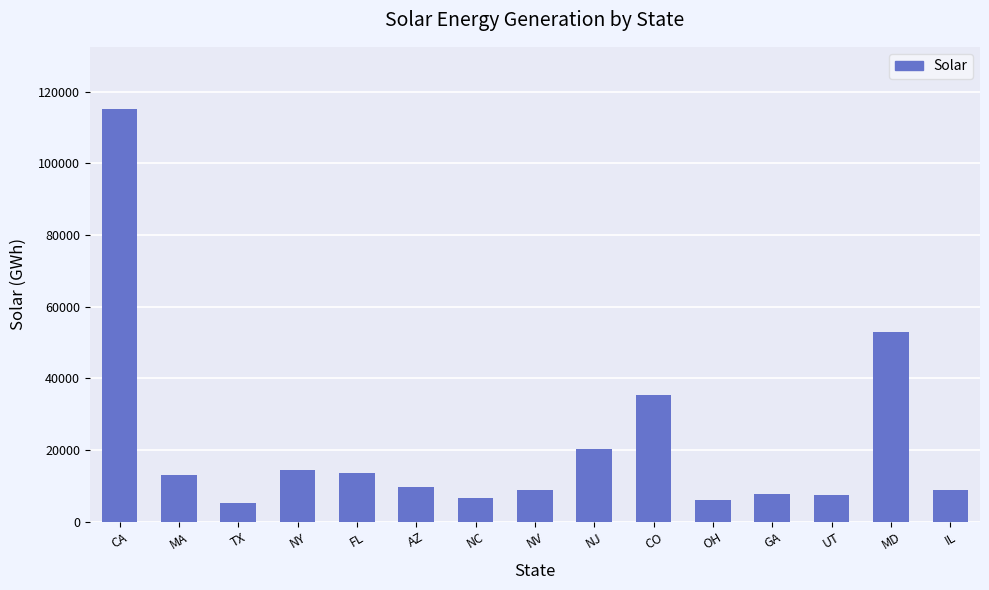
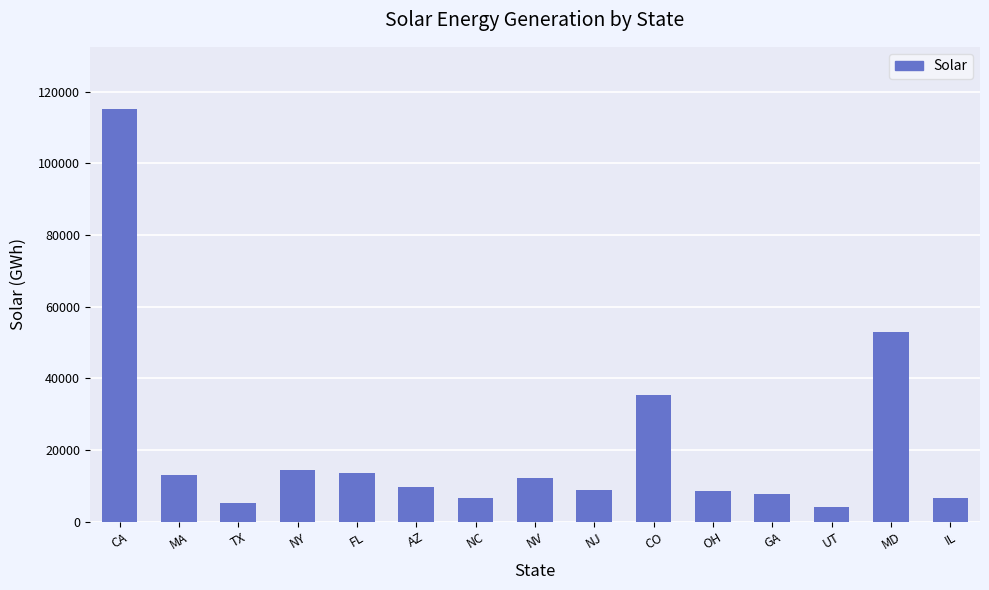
NV: 9000 -> 12000
NJ: 20000 -> 9000
OH: 6000 -> 8000
UT: 7000 -> 4000
IL: 9000 -> 7000
